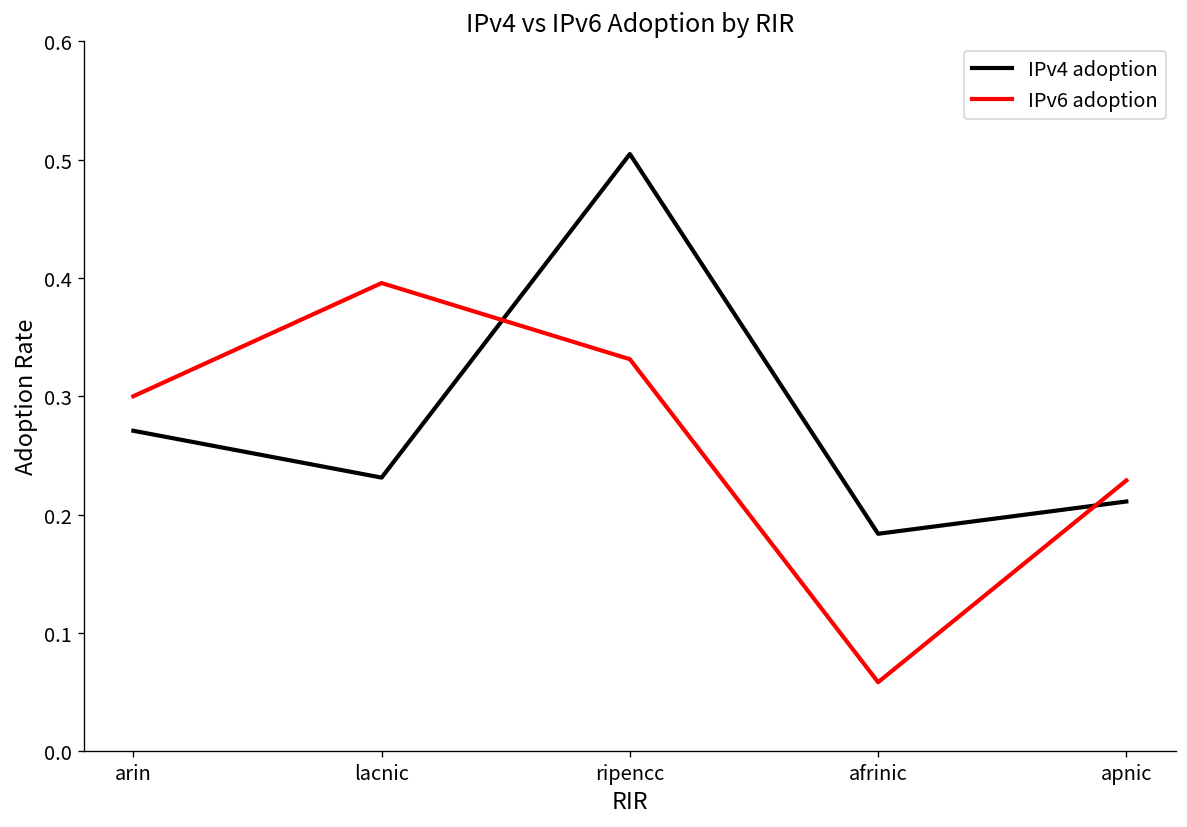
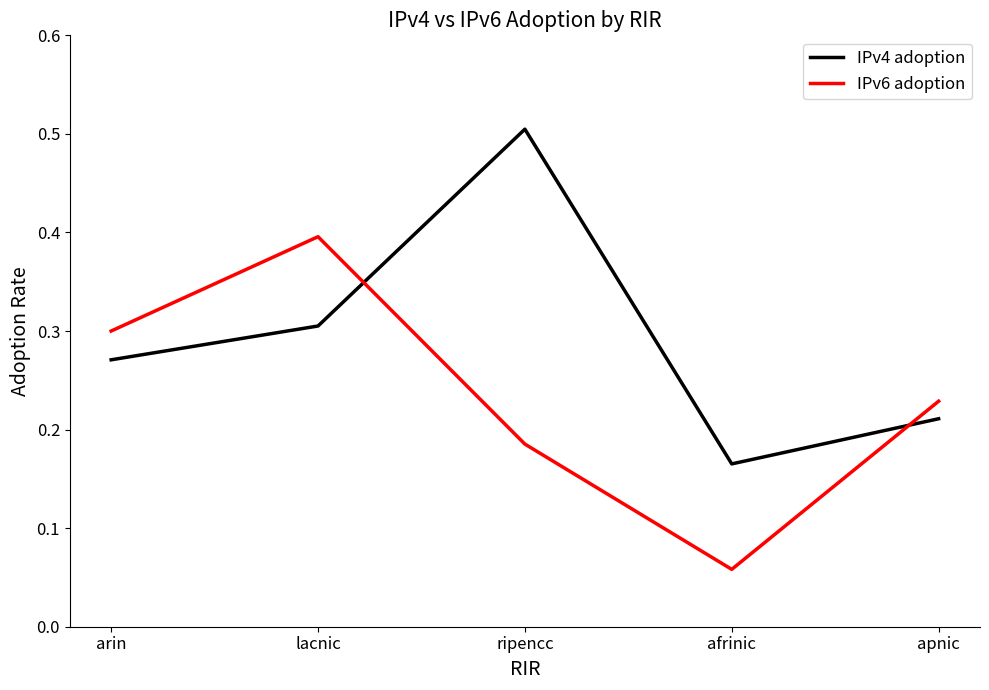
IPv4 adoption, lacnic: 0.23 -> 0.31
IPv6 adoption, ripencc: 0.33 -> 0.19
IPv4 adoption, afrinic: 0.18 -> 0.17
